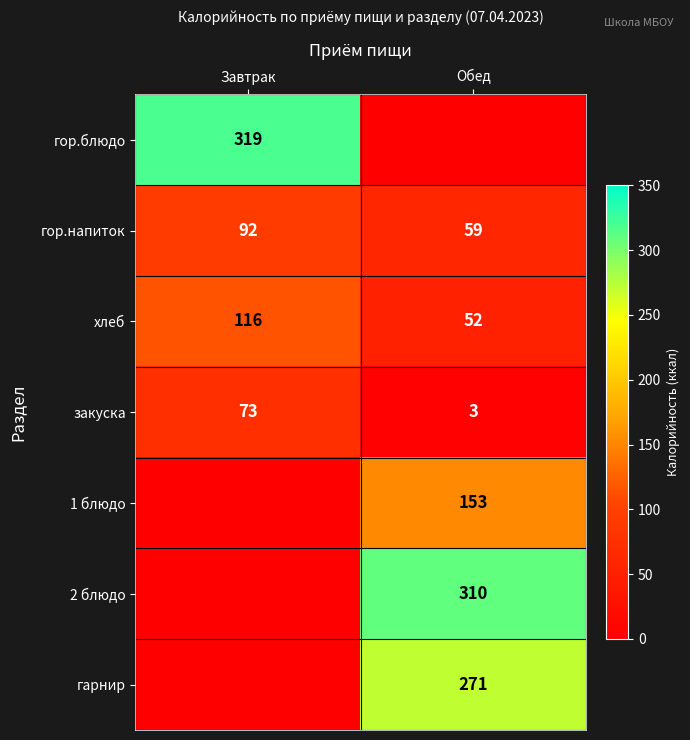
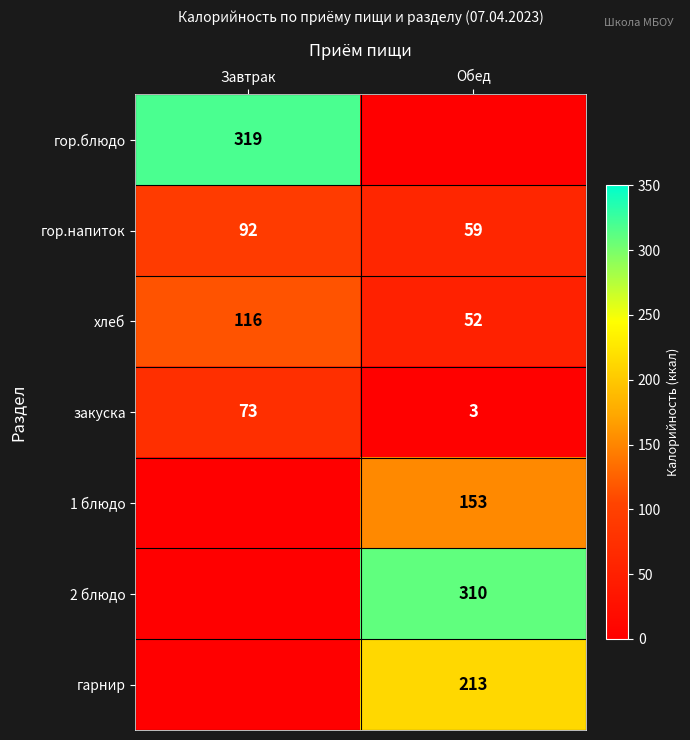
гарнир, Обед: 271 -> 213
